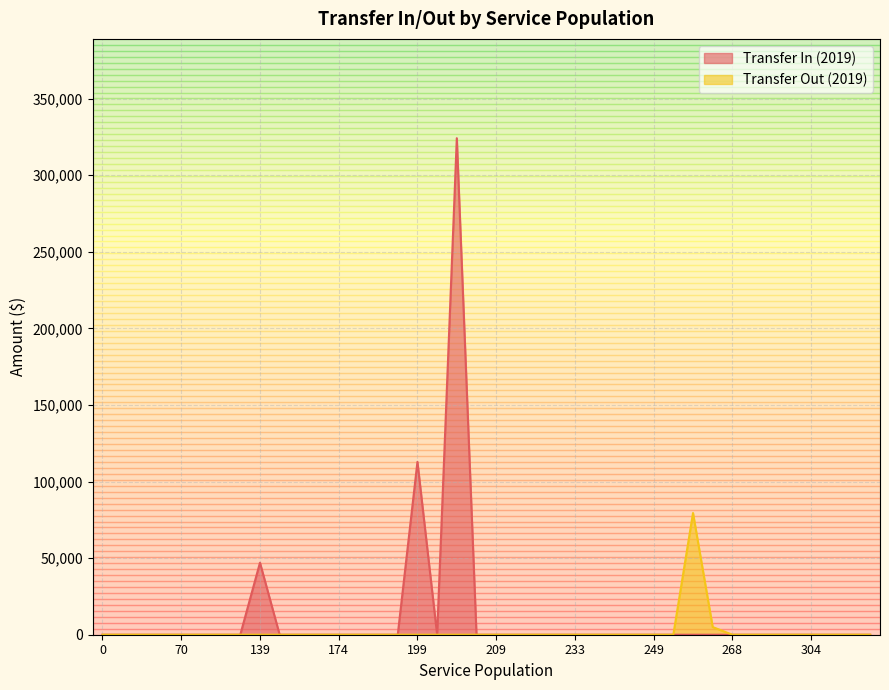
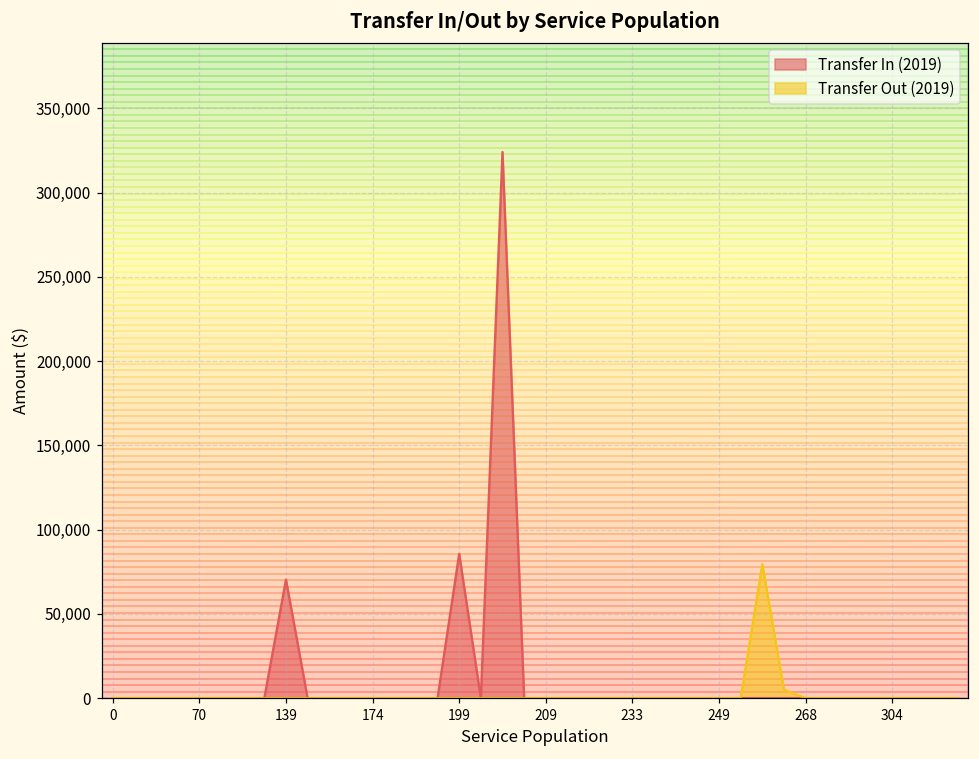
Transfer In (2019), 139: 47,000 -> 70,000
Transfer In (2019), 199: 113,000 -> 86,000
